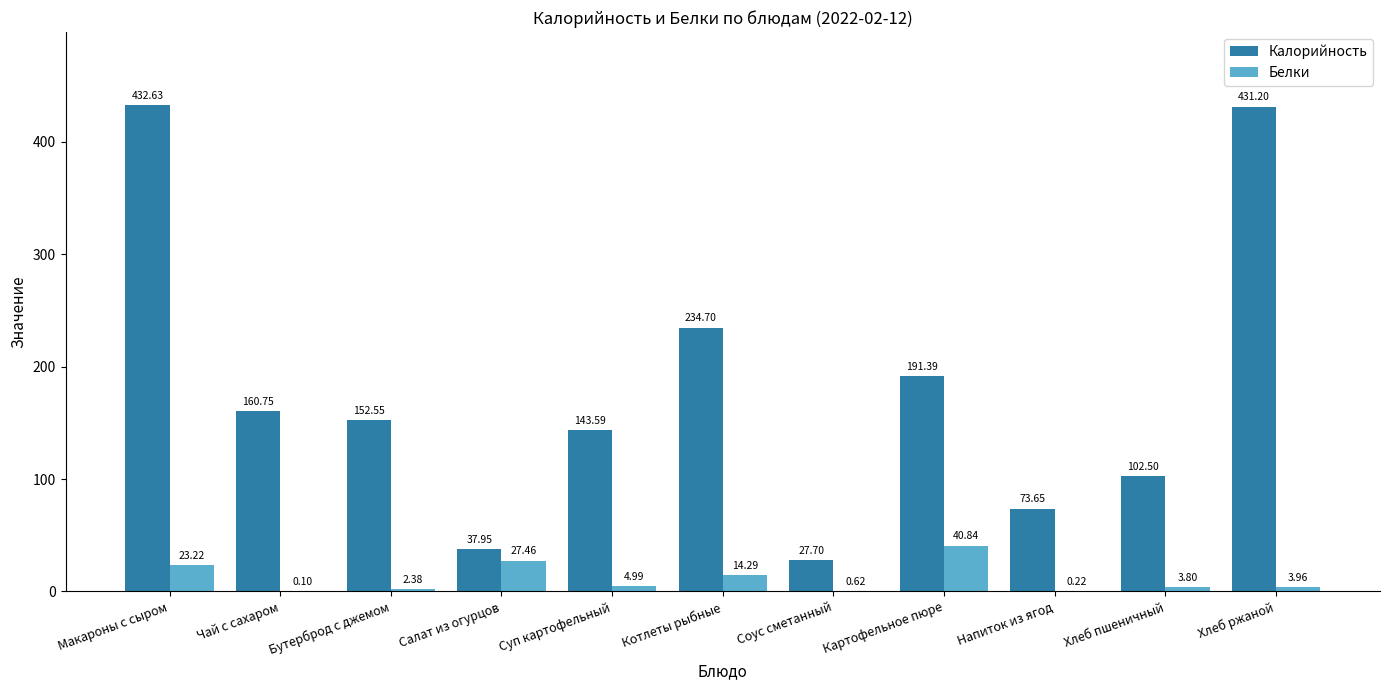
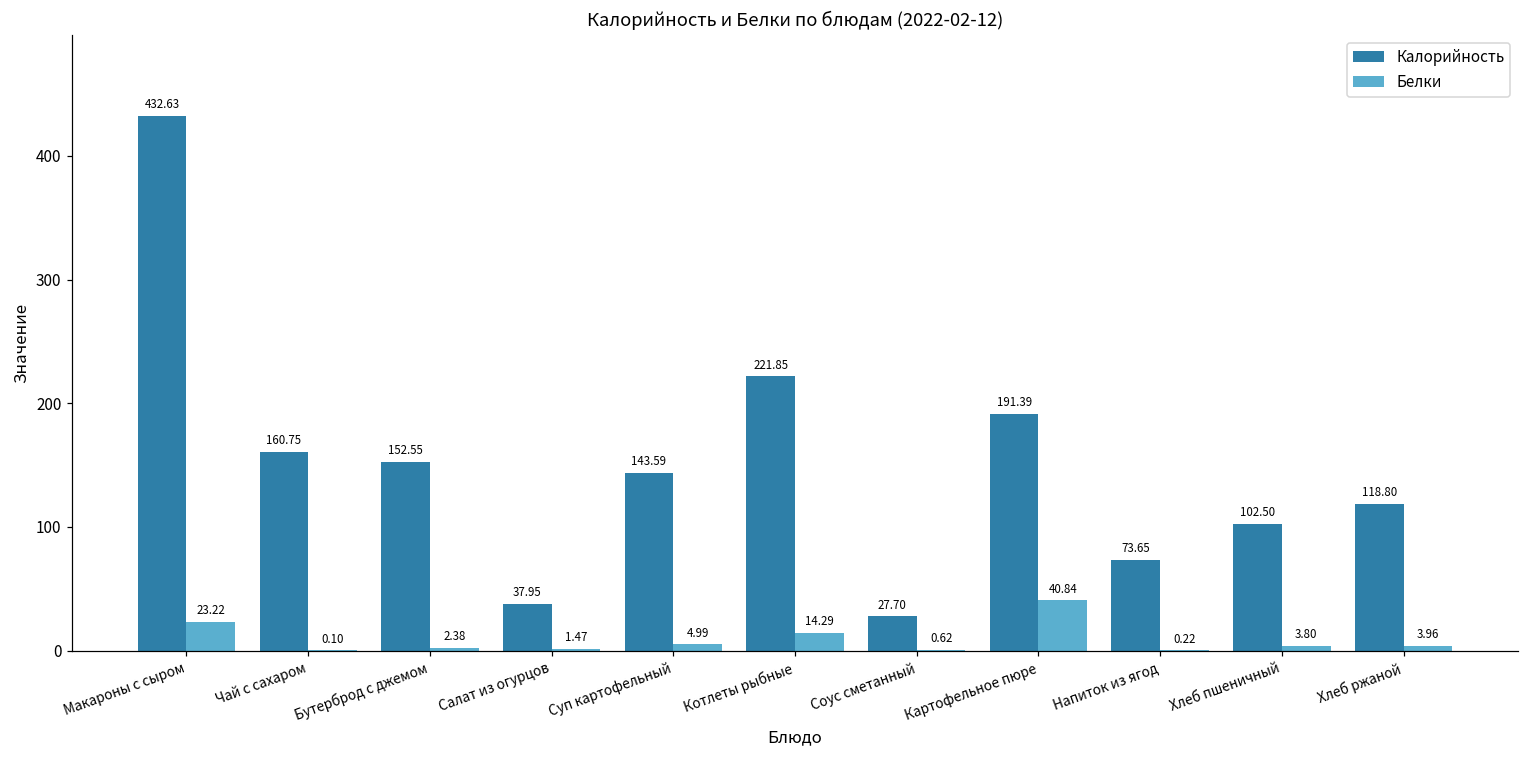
Белки, Салат из огурцов: 27.46 -> 1.47
Калорийность, Котлеты рыбные: 234.70 -> 221.85
Калорийность, Хлеб ржаной: 431.20 -> 118.80
